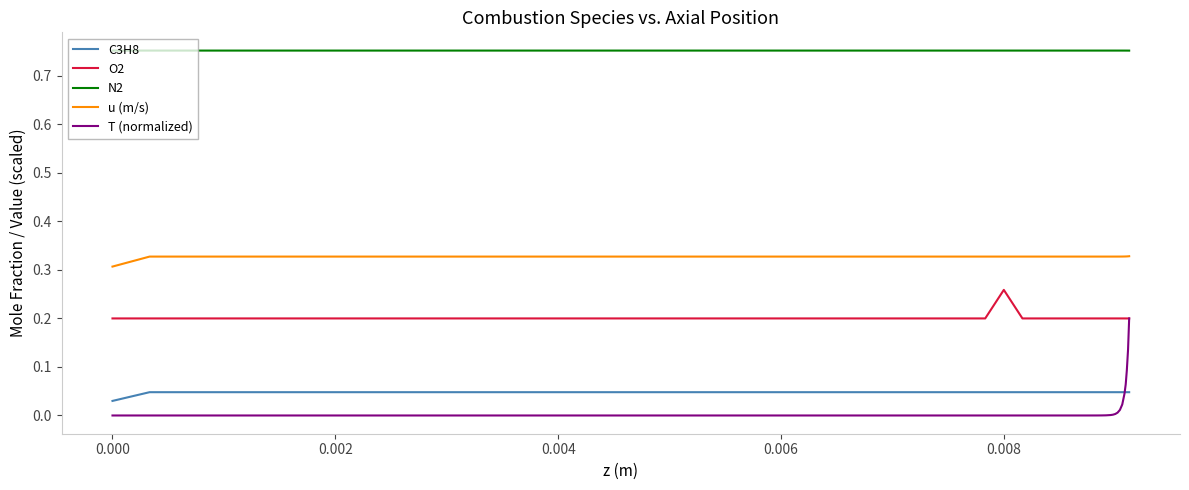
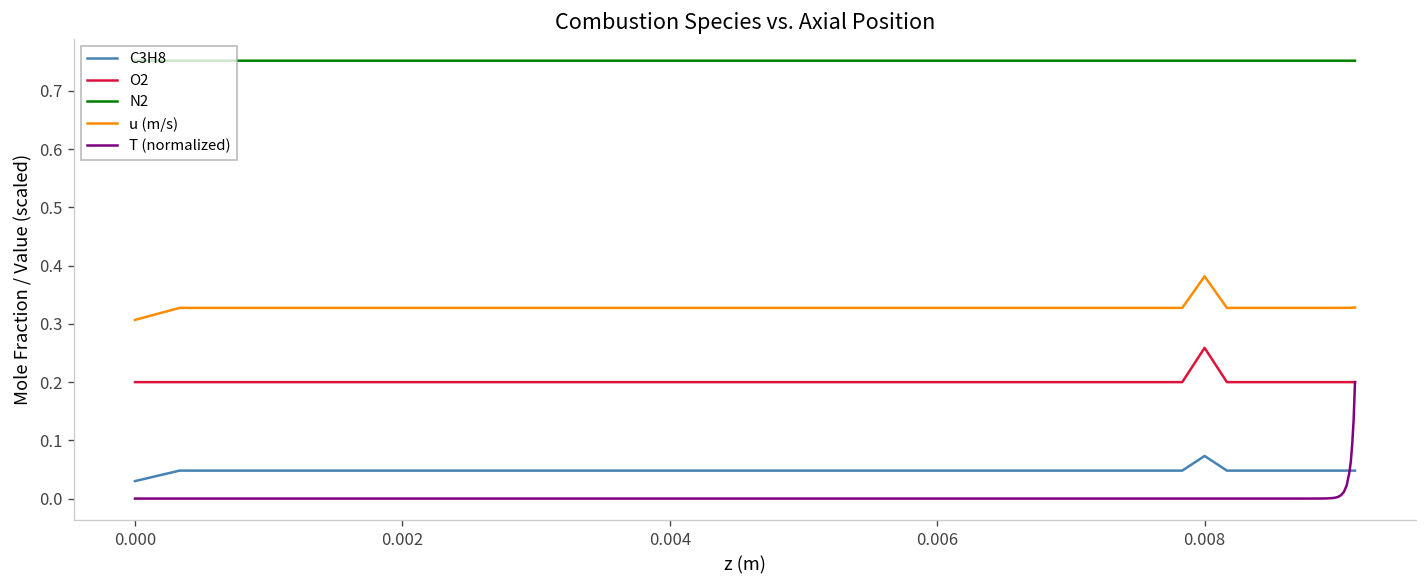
C3H8, 0.008: 0.05 -> 0.07
u (m/s), 0.008: 0.33 -> 0.38
